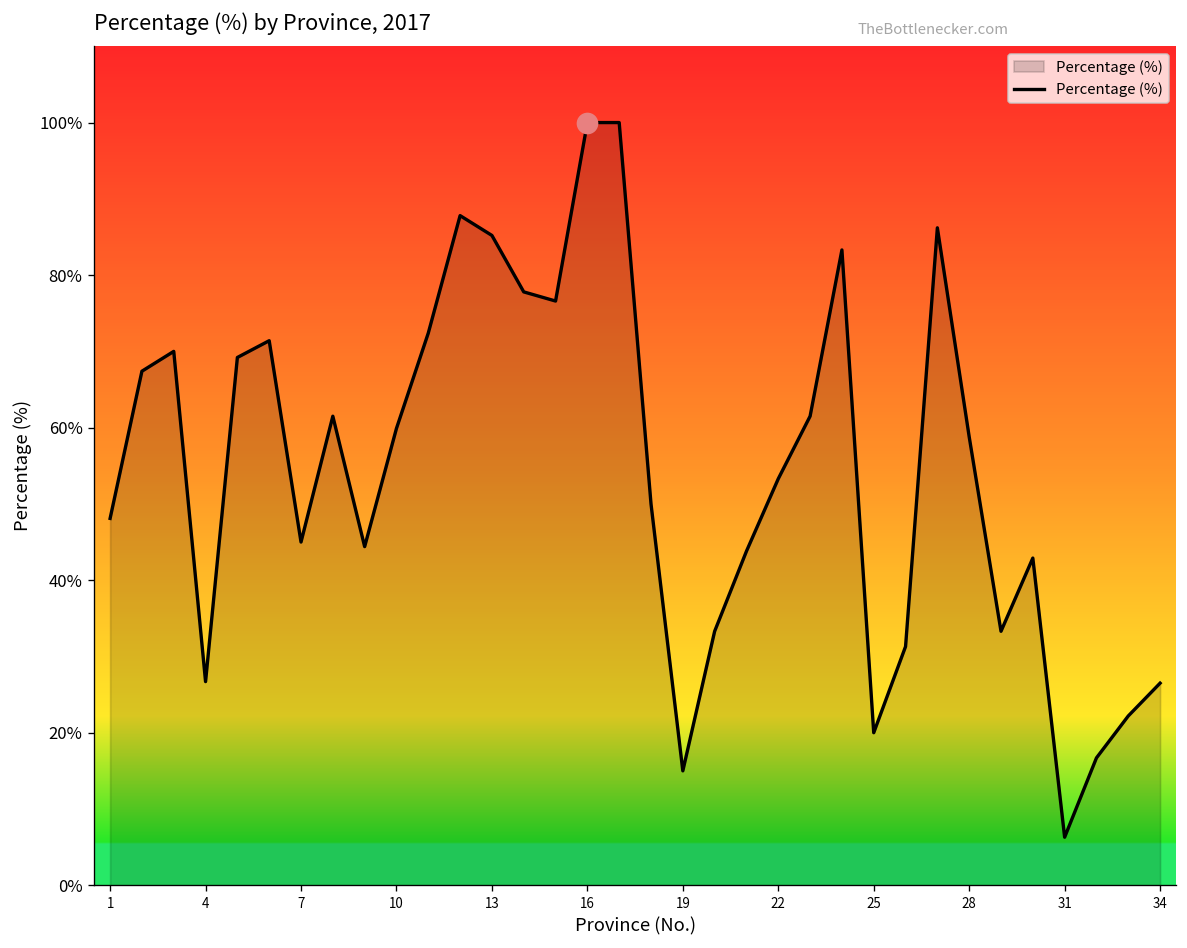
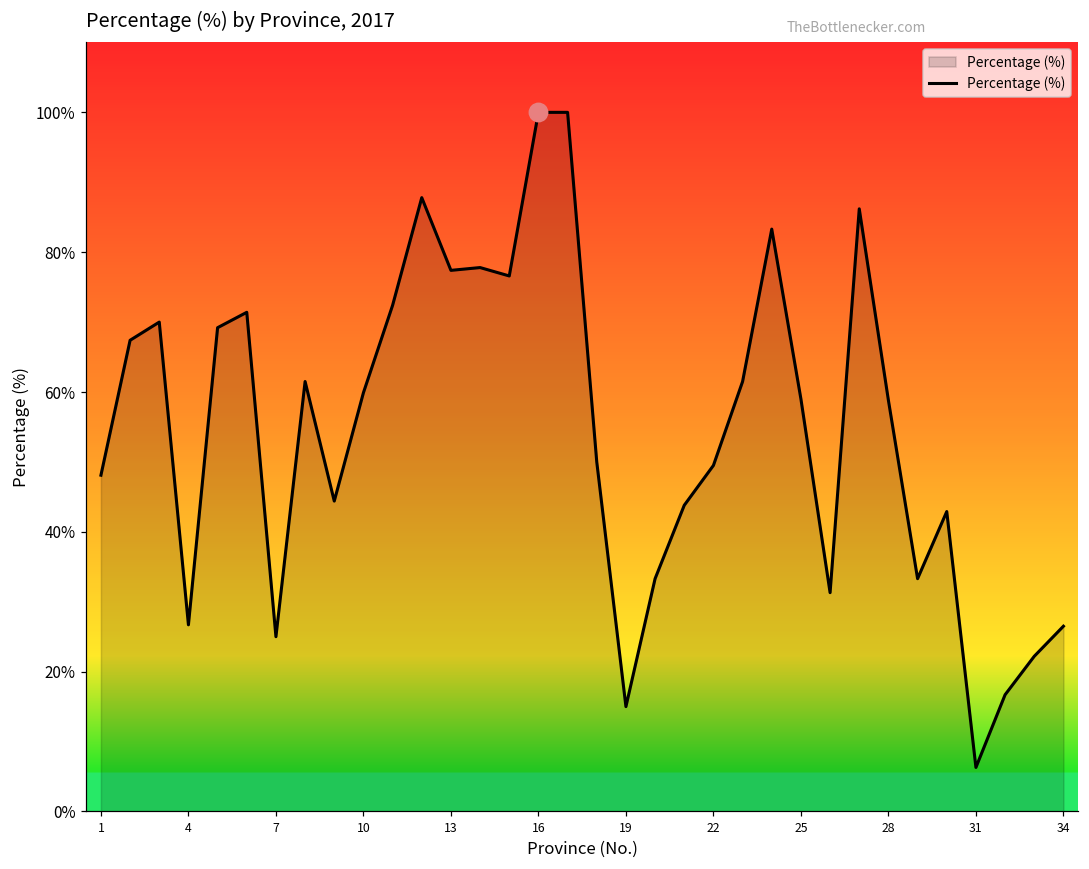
Percentage (%), 7: 45% -> 25%
Percentage (%), 13: 85% -> 77%
Percentage (%), 22: 53% -> 50%
Percentage (%), 25: 20% -> 59%
